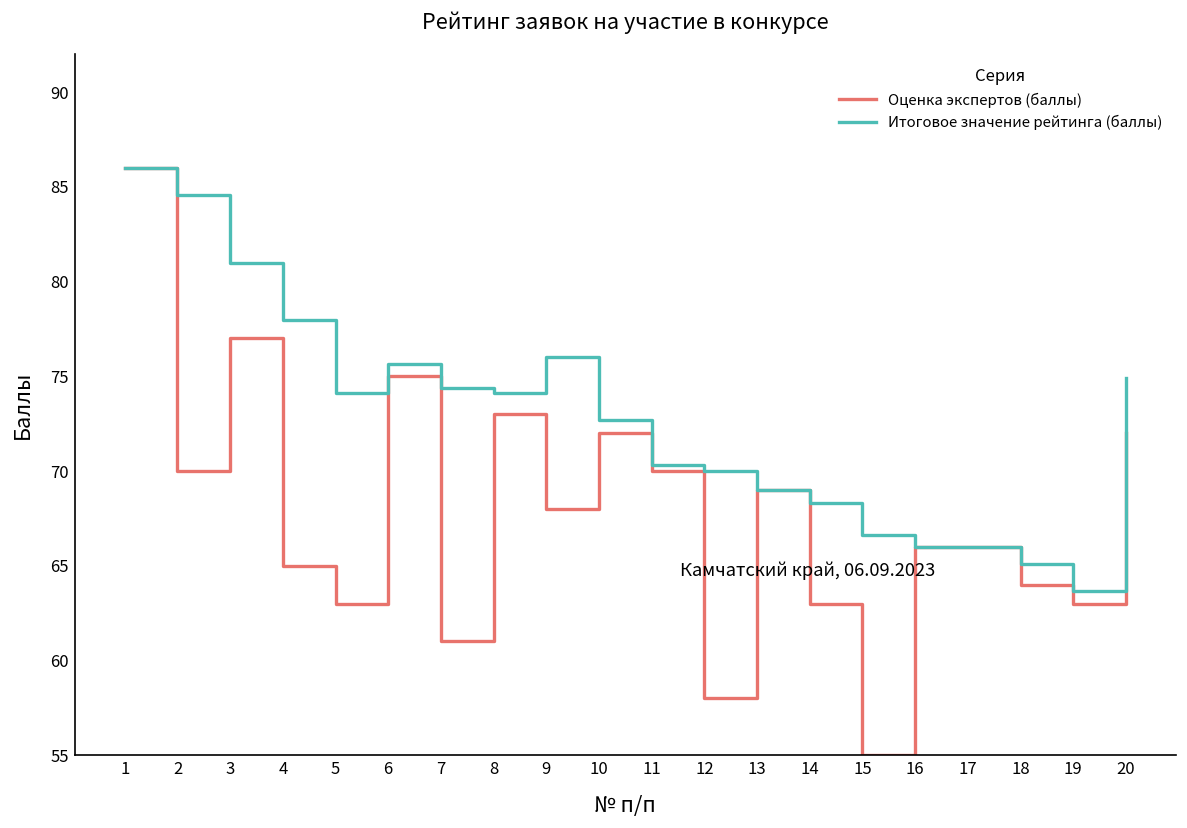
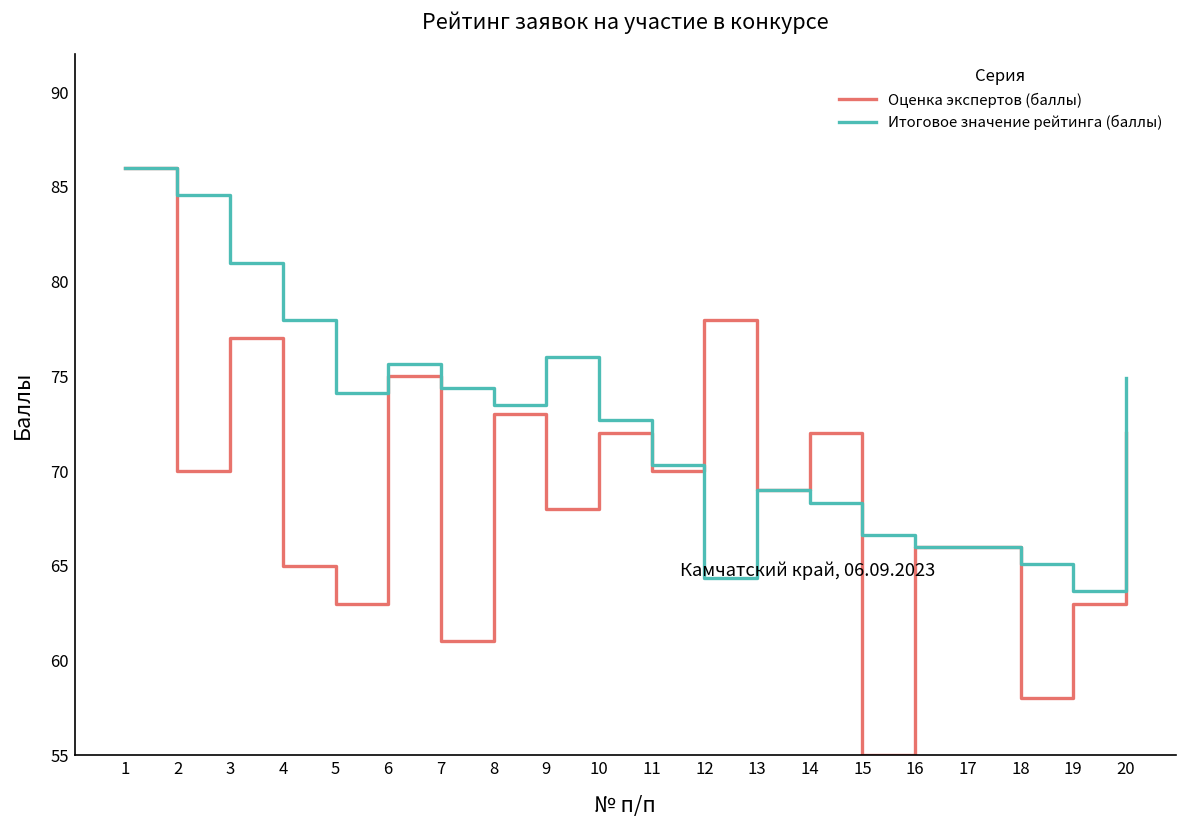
Итоговое значение рейтинга (баллы), 8: 74.1 -> 73.5
Оценка экспертов (баллы), 12: 58 -> 78
Итоговое значение рейтинга (баллы), 12: 70.0 -> 64.4
Оценка экспертов (баллы), 14: 63 -> 72
Оценка экспертов (баллы), 18: 64 -> 58
